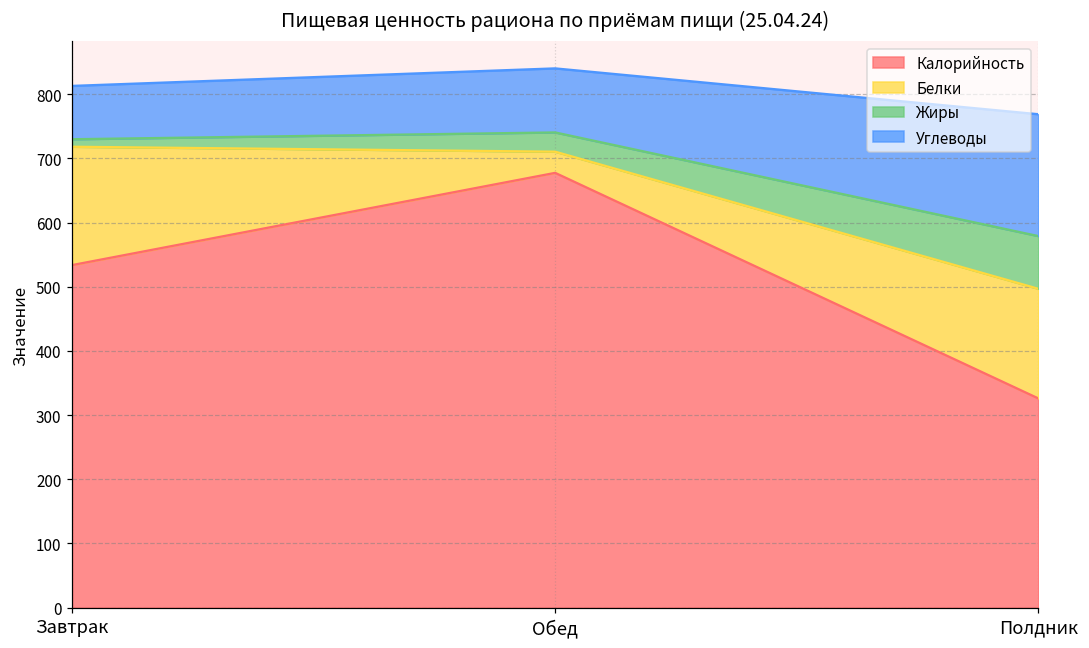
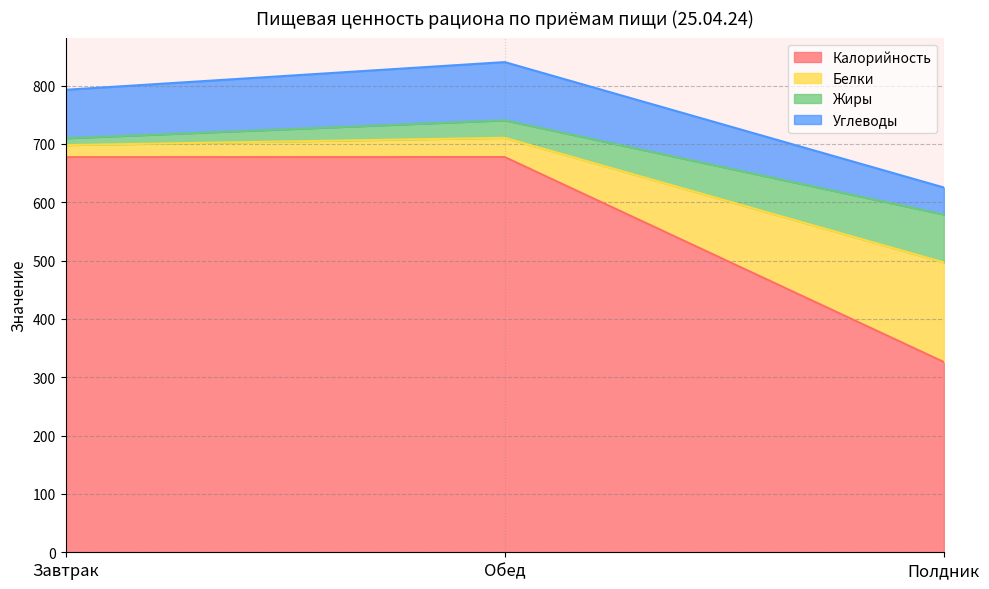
Калорийность, Завтрак: 530 -> 680
Белки, Завтрак: 180 -> 20
Углеводы, Полдник: 190 -> 50
